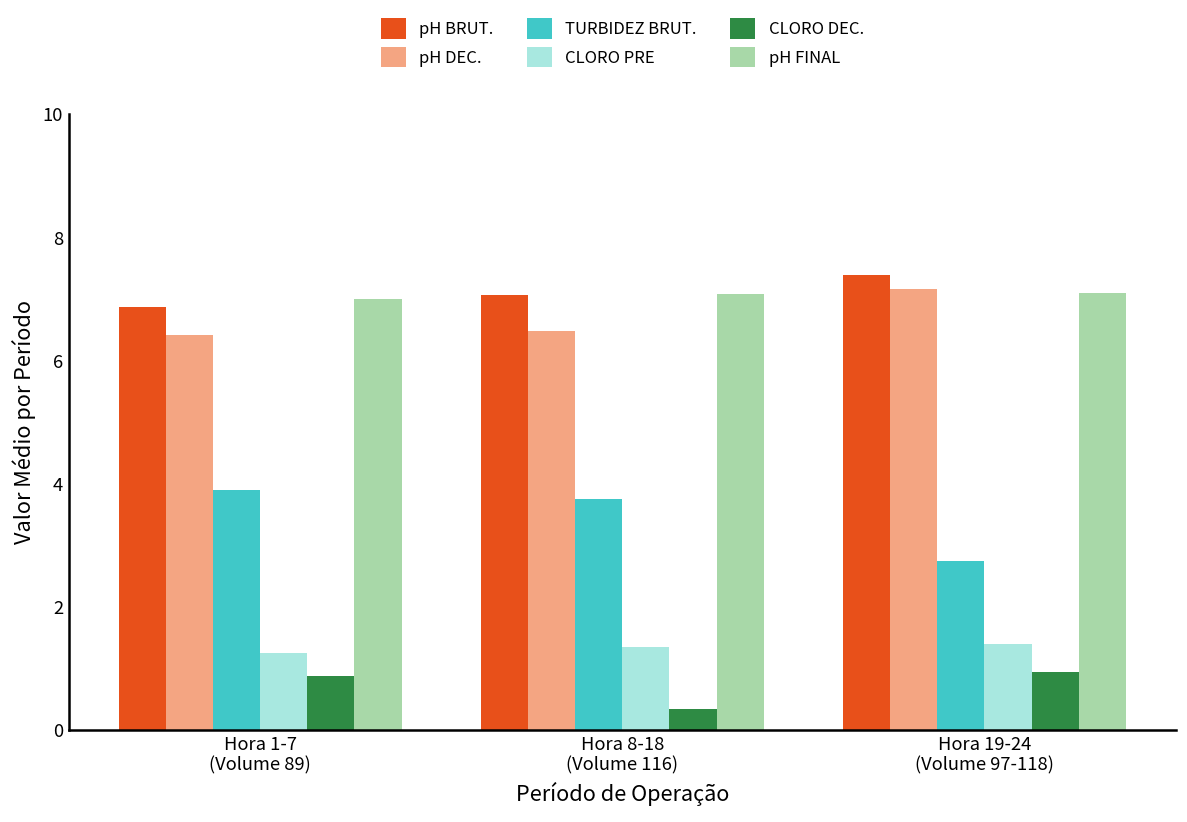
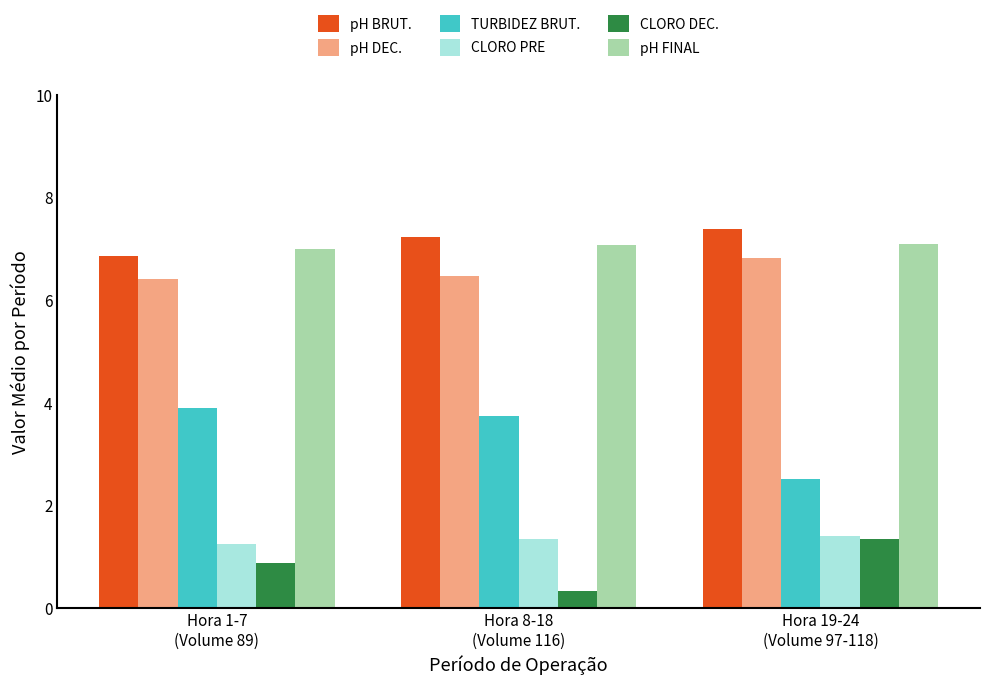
pH BRUT., Hora 8-18 (Volume 116): 7.1 -> 7.2
pH DEC., Hora 19-24 (Volume 97-118): 7.2 -> 6.8
TURBIDEZ BRUT., Hora 19-24 (Volume 97-118): 2.7 -> 2.5
CLORO DEC., Hora 19-24 (Volume 97-118): 0.9 -> 1.3
